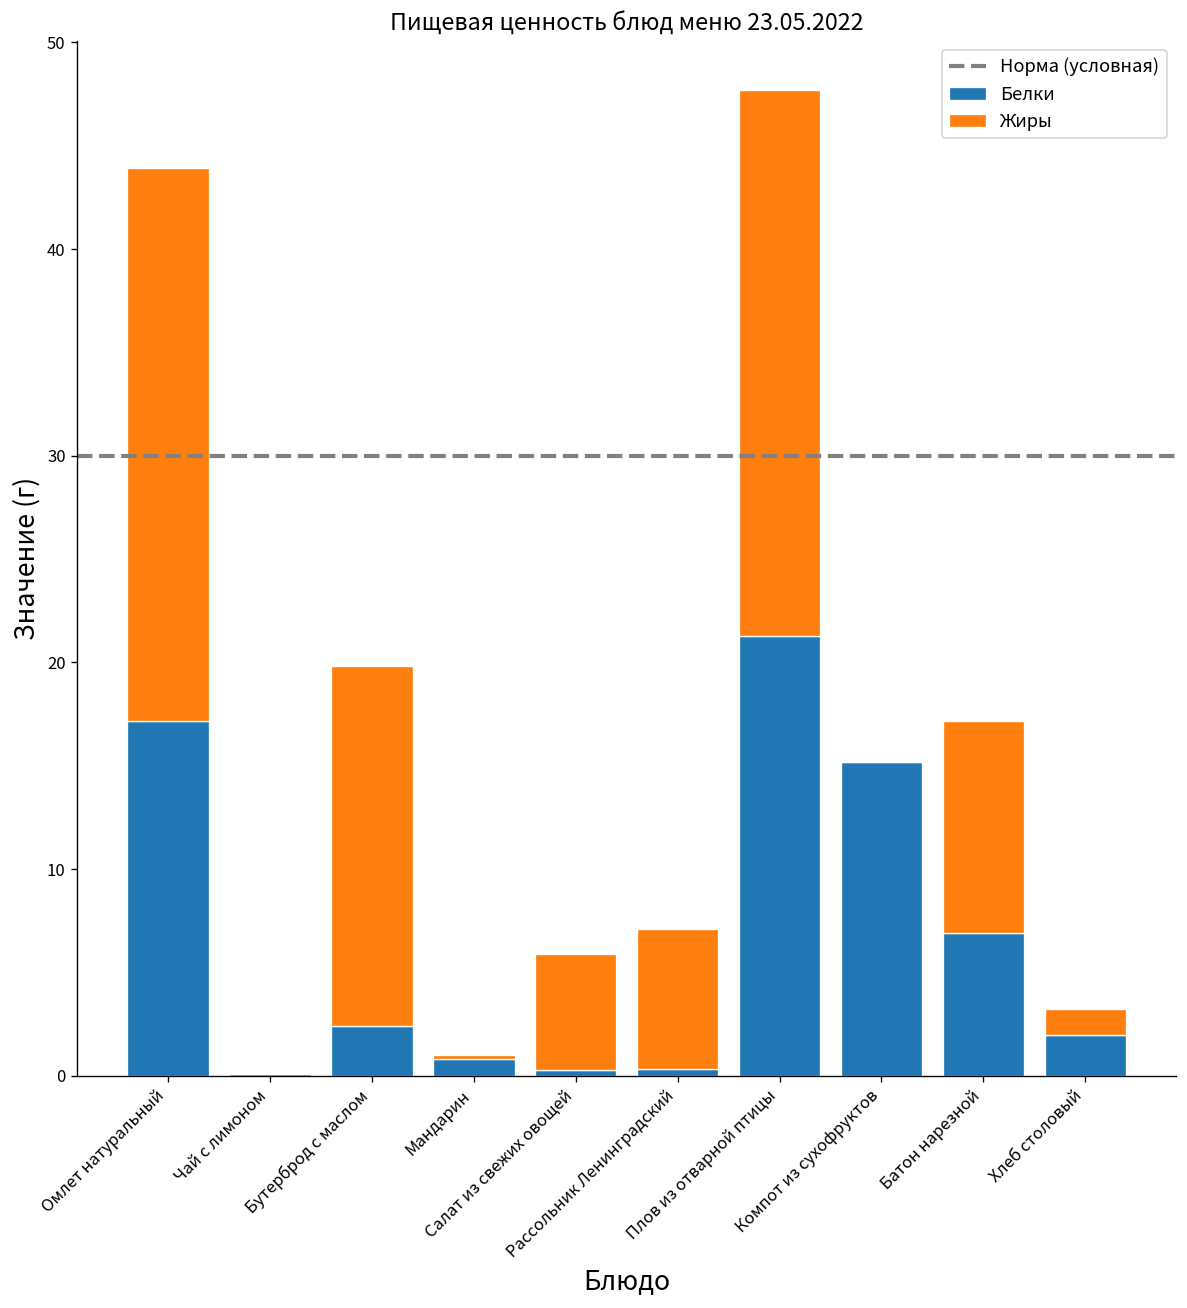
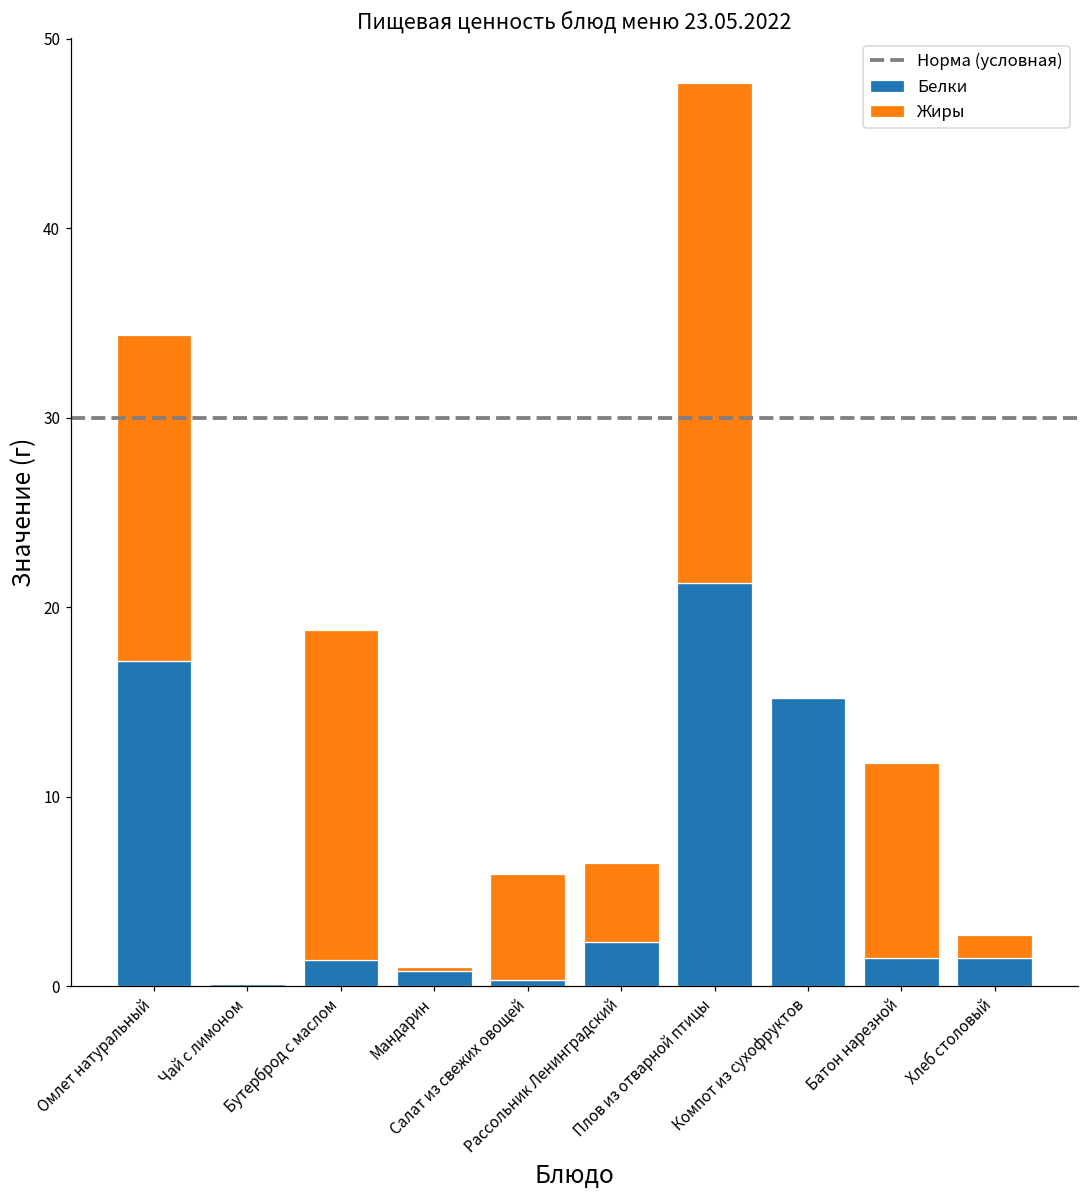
Жиры, Омлет натуральный: 26.7 -> 17.2
Белки, Бутерброд с маслом: 2.4 -> 1.4
Белки, Рассольник Ленинградский: 0.3 -> 2.3
Жиры, Рассольник Ленинградский: 6.8 -> 4.2
Белки, Батон нарезной: 6.9 -> 1.5
Белки, Хлеб столовый: 2.0 -> 1.5
